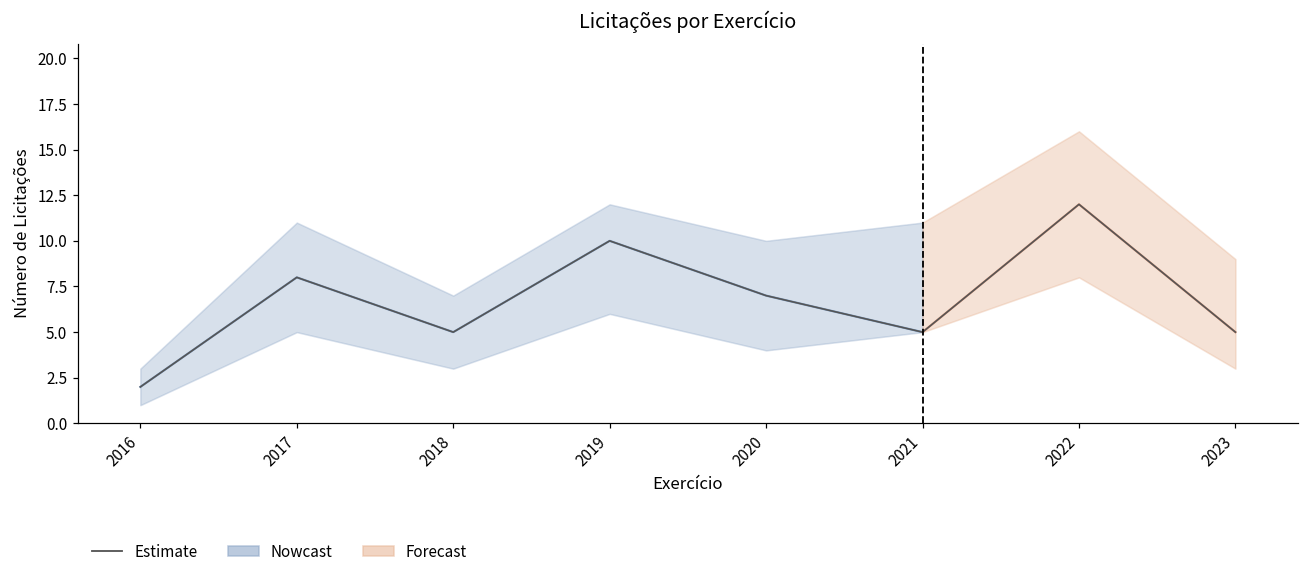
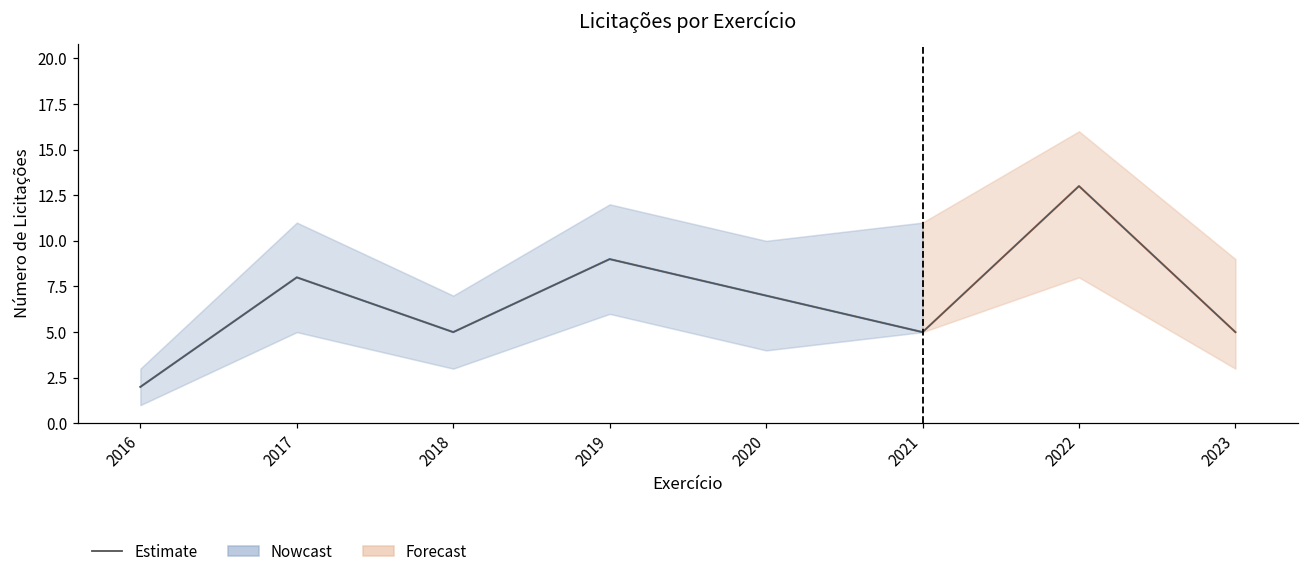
Estimate, 2019: 10 -> 9
Estimate, 2022: 12 -> 13
